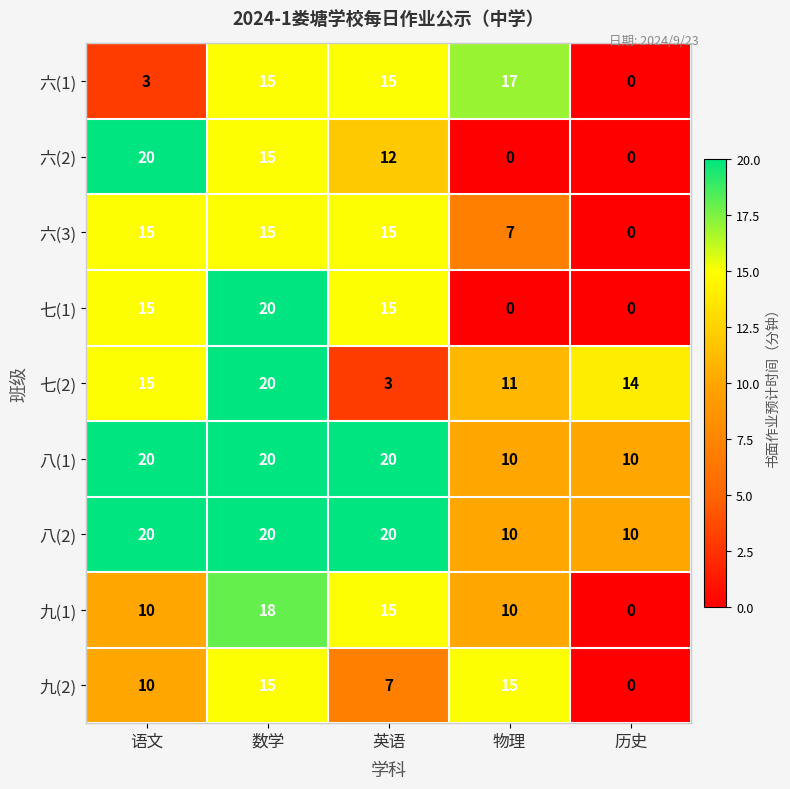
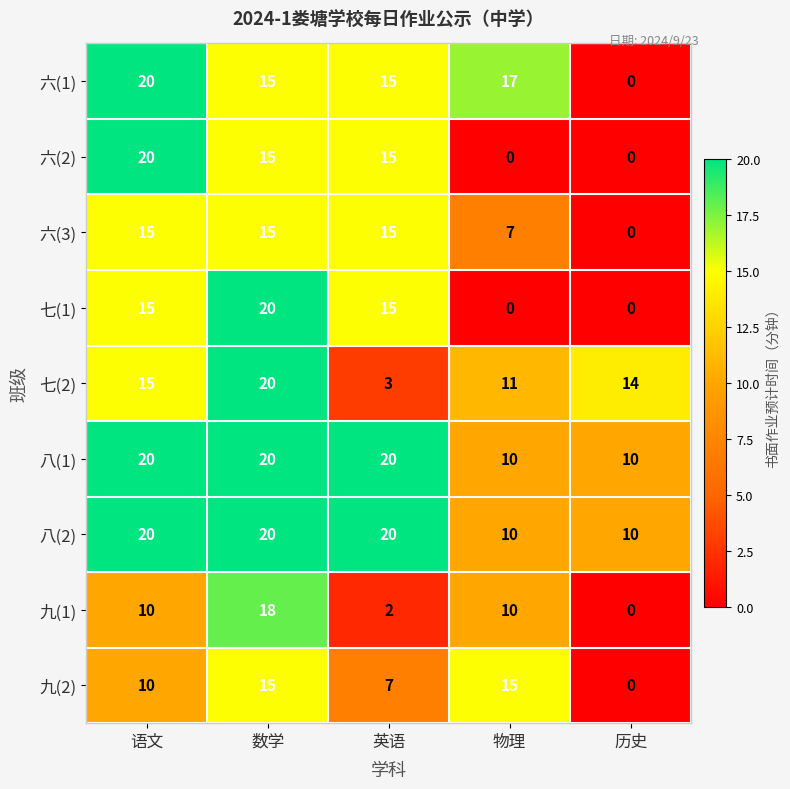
六(1), 语文: 3 -> 20
六(2), 英语: 12 -> 15
九(1), 英语: 15 -> 2
